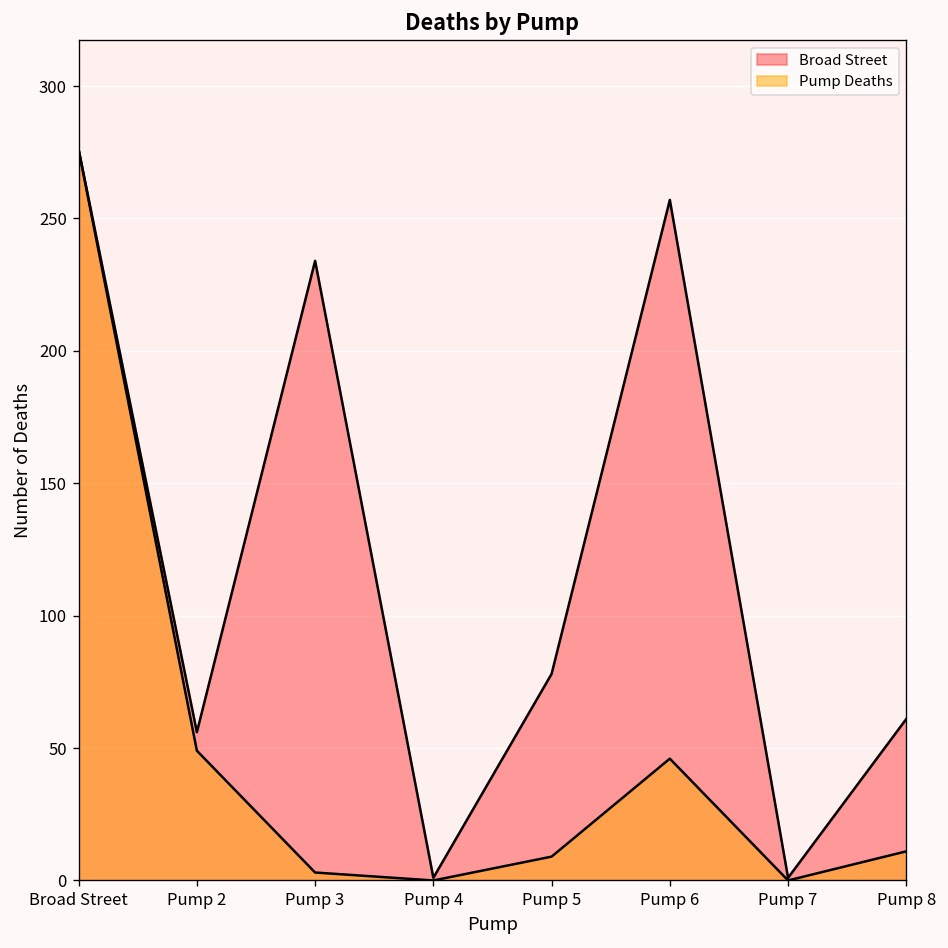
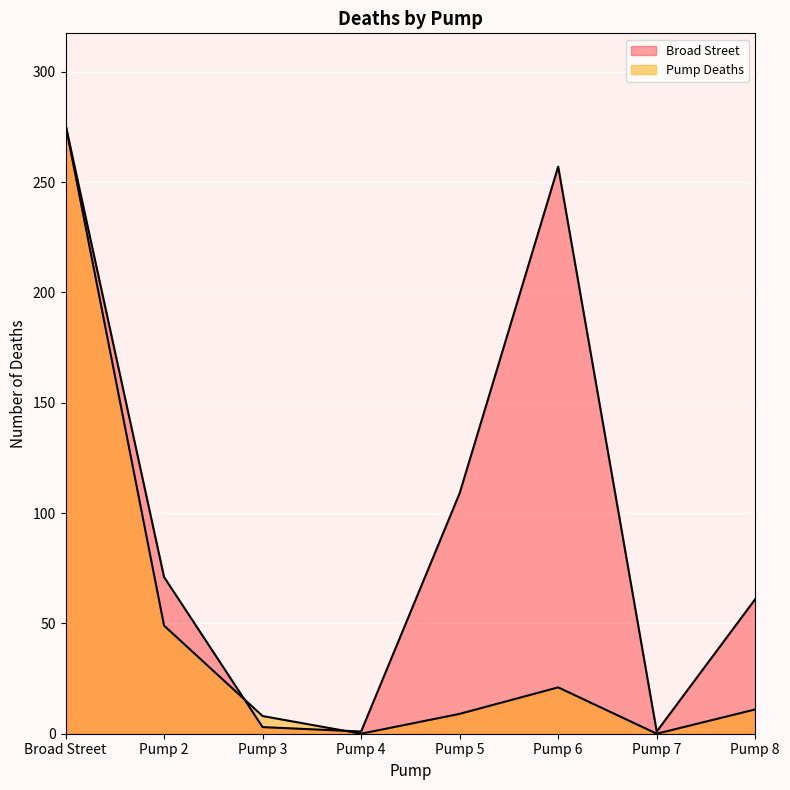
Broad Street, Pump 2: 56 -> 71
Broad Street, Pump 3: 234 -> 3
Pump Deaths, Pump 3: 3 -> 8
Broad Street, Pump 5: 78 -> 109
Pump Deaths, Pump 6: 46 -> 21
